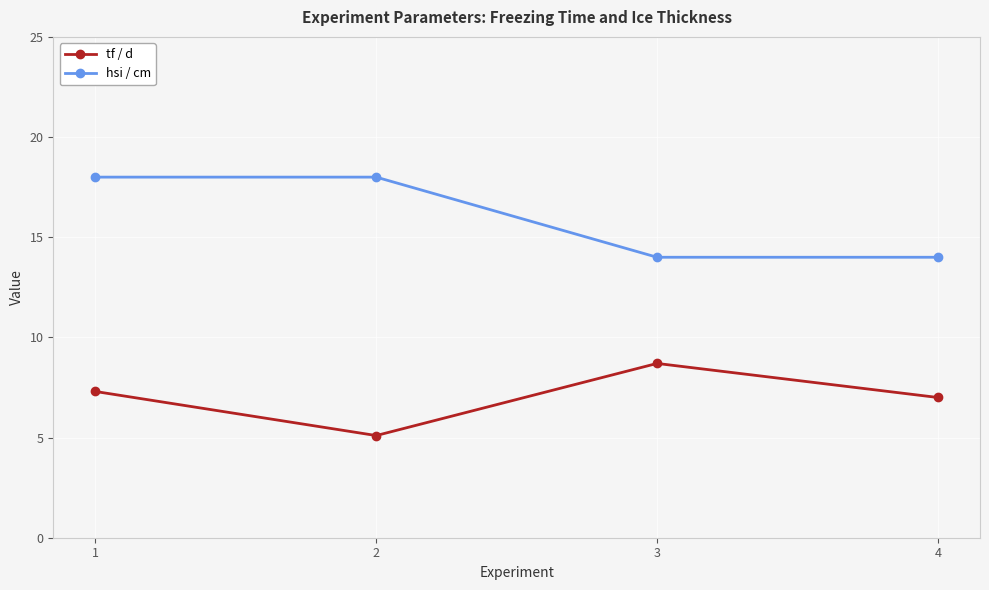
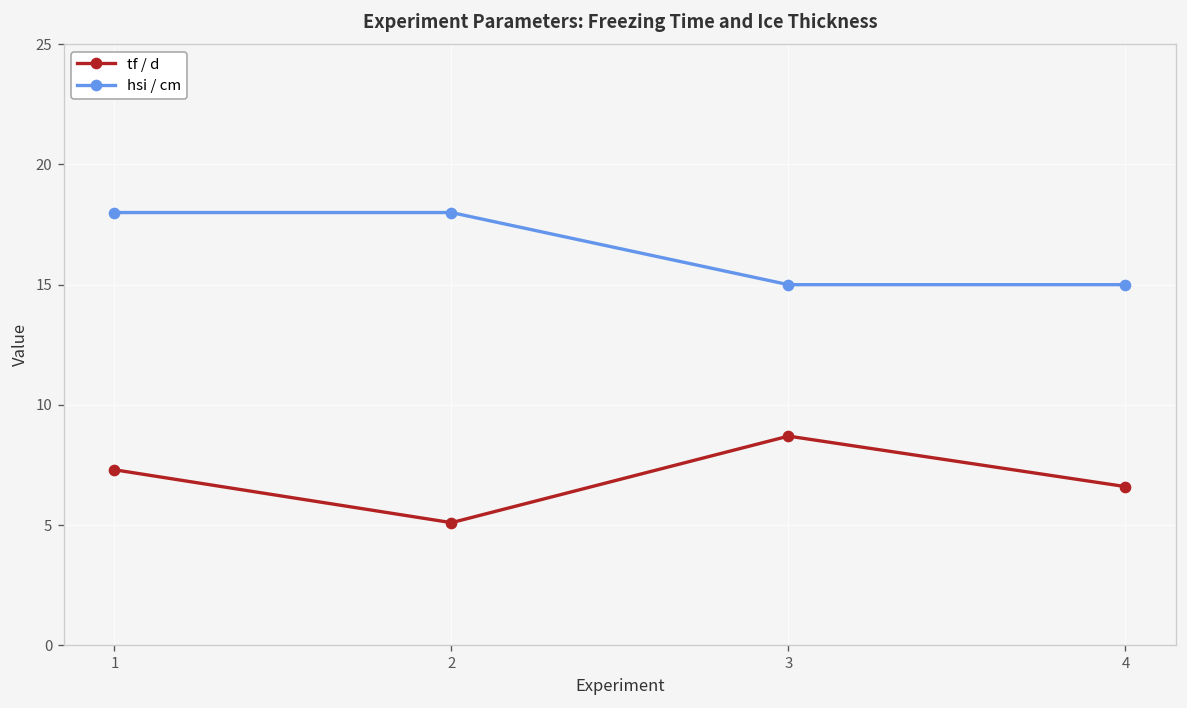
hsi / cm, 3: 14 -> 15
tf / d, 4: 7.0 -> 6.6
hsi / cm, 4: 14 -> 15
